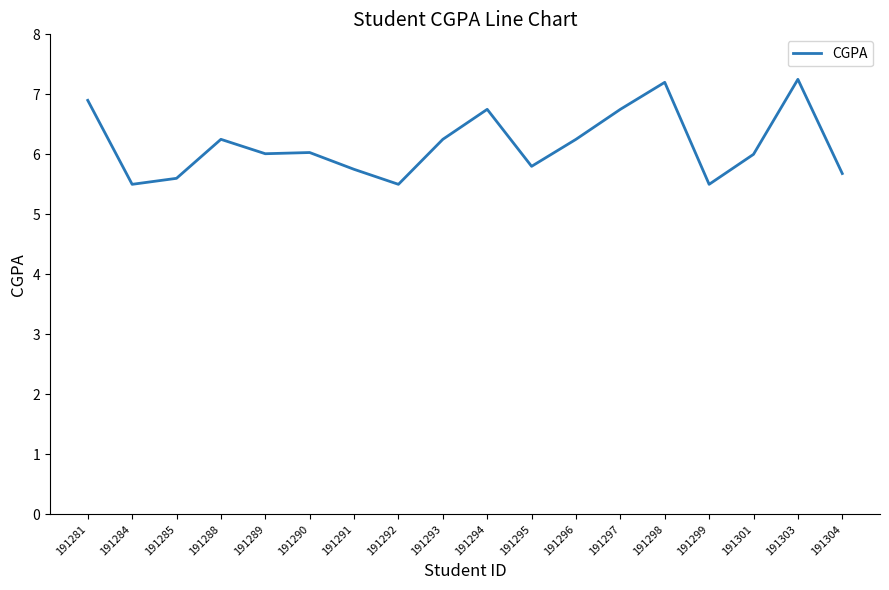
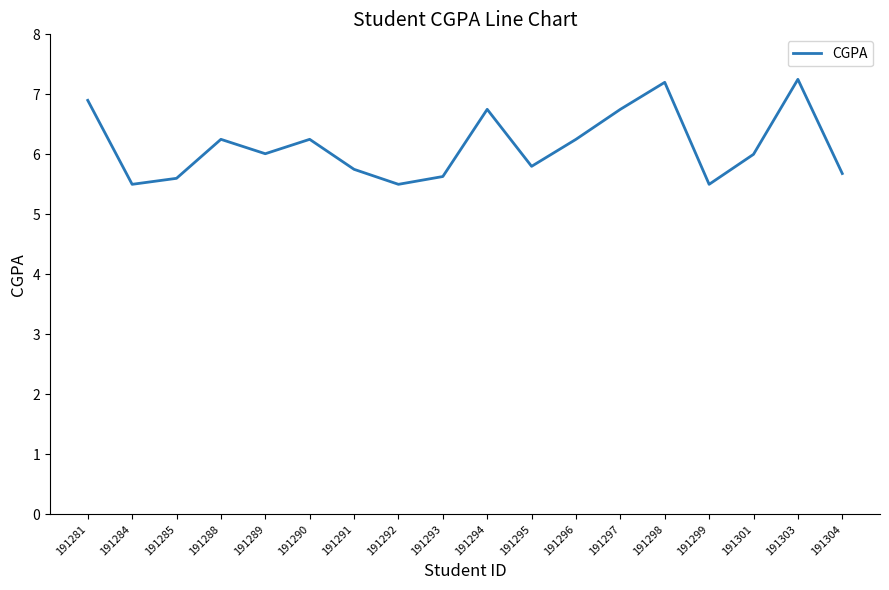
191290: 6.0 -> 6.3
191293: 6.3 -> 5.6
